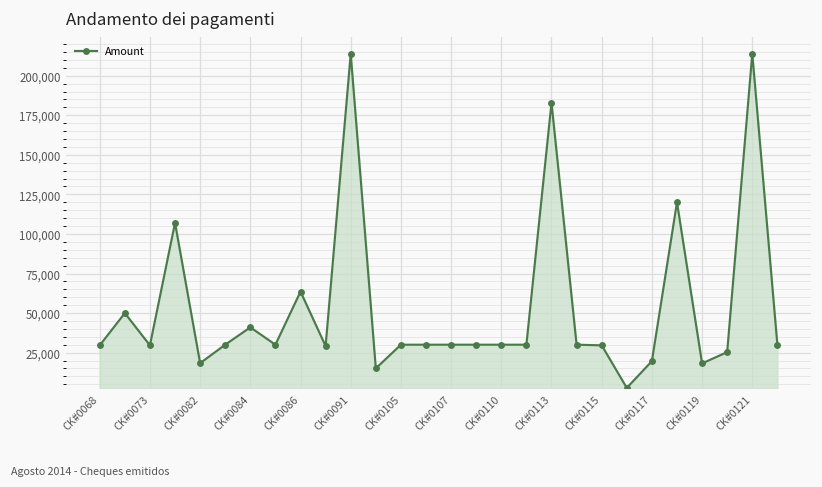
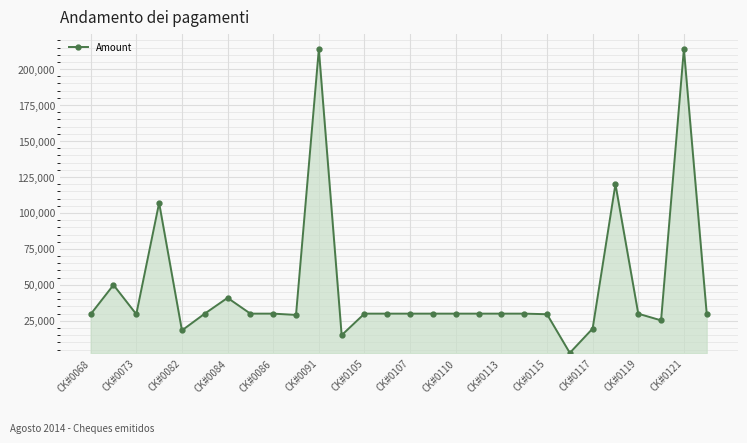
CK#0086: 64,000 -> 30,000
CK#0113: 183,000 -> 30,000
CK#0119: 18,000 -> 30,000
